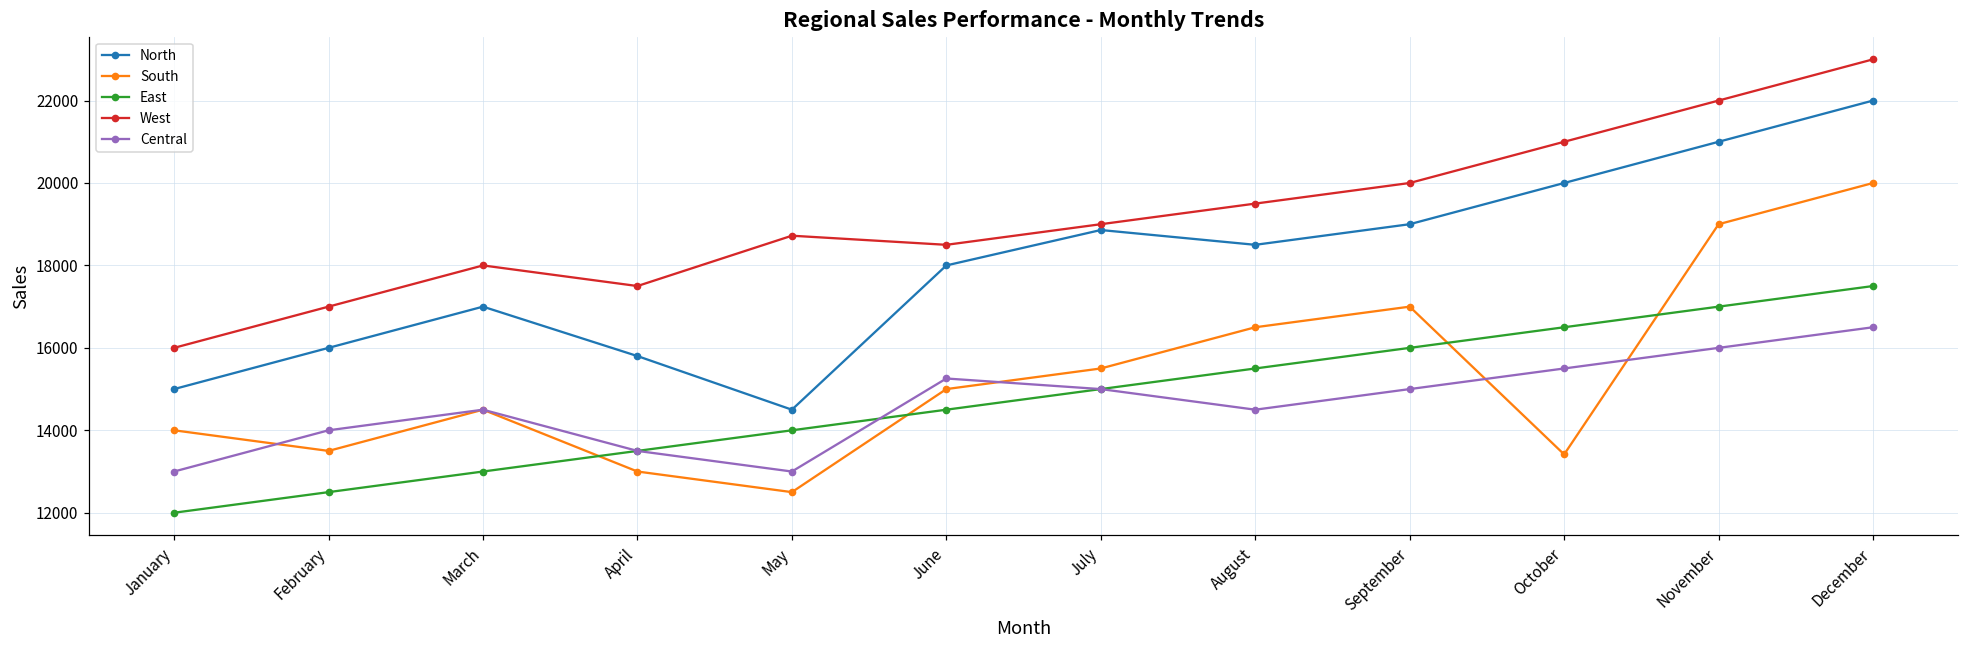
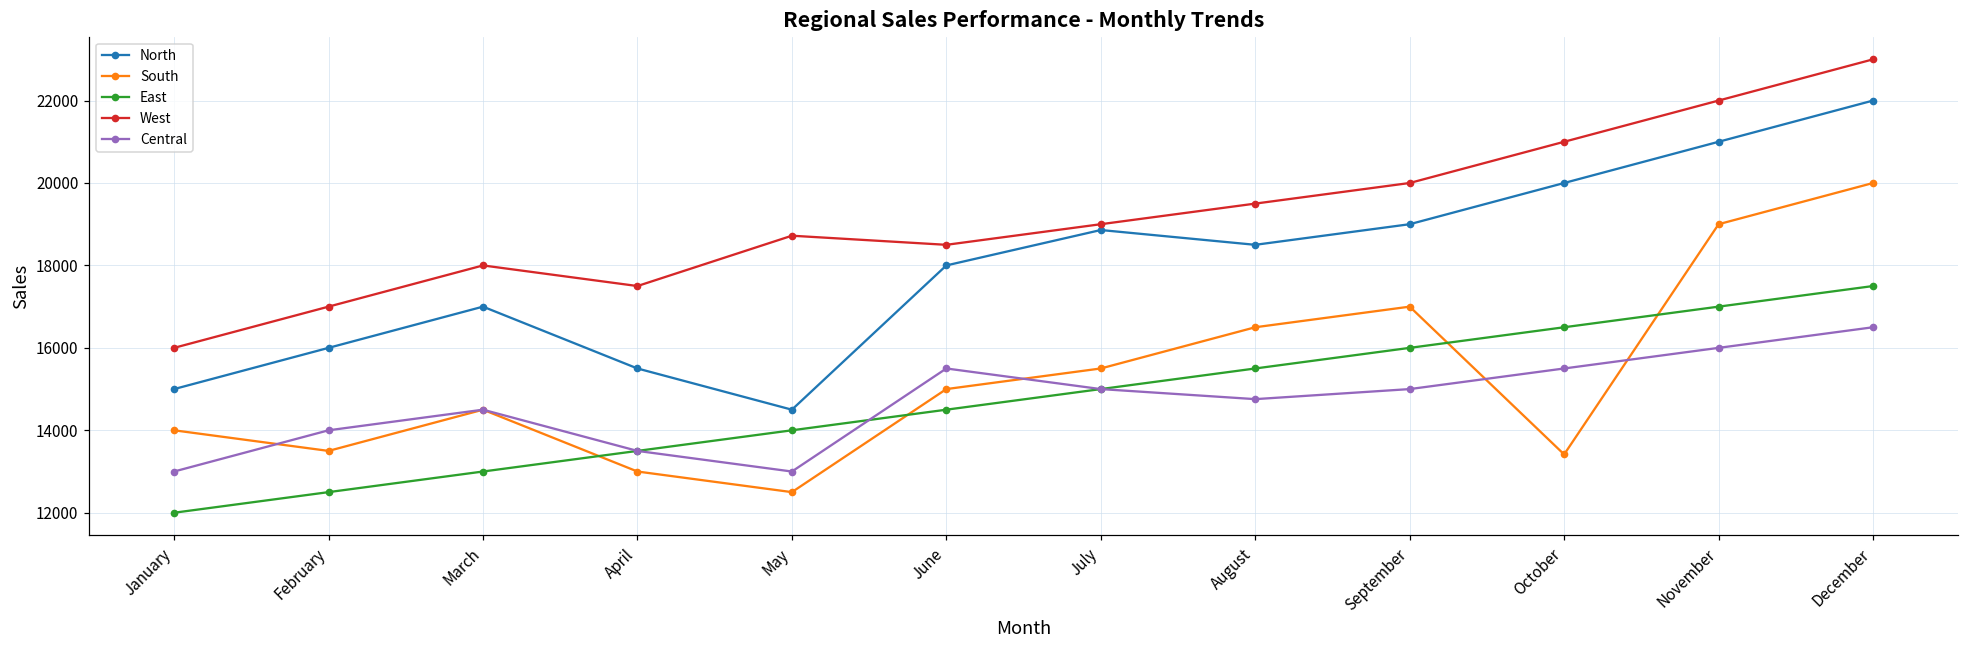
North, April: 15800 -> 15500
Central, June: 15300 -> 15500
Central, August: 14500 -> 14800
